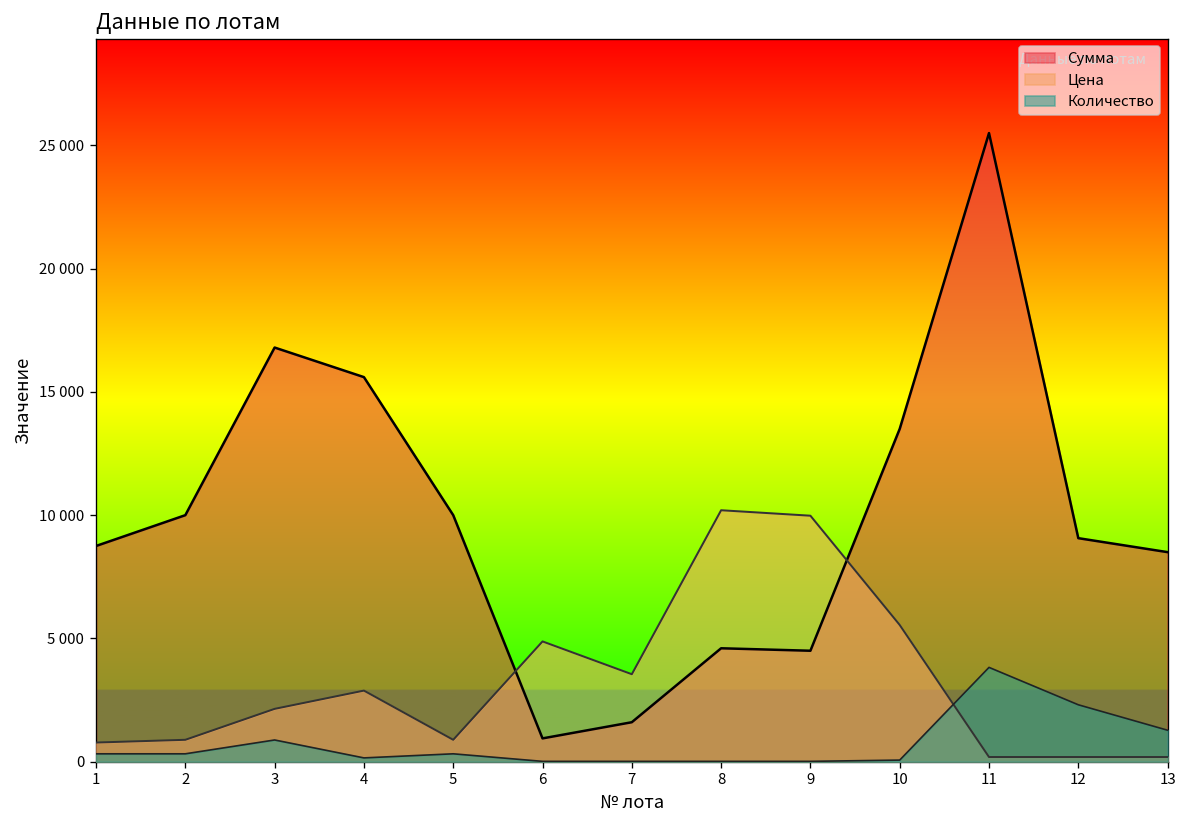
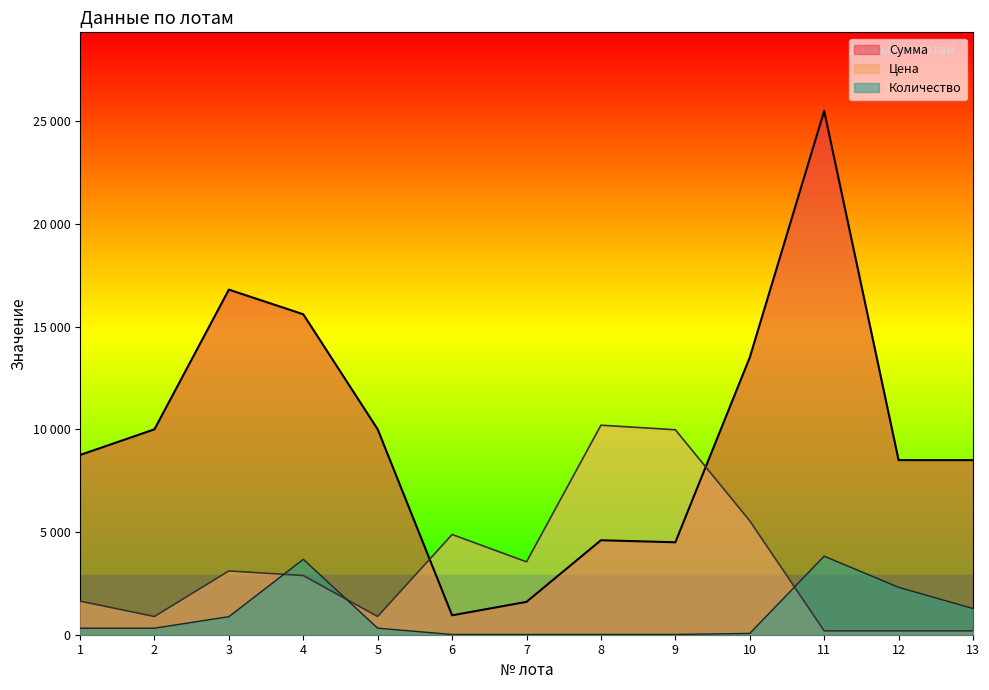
Цена, 1: 800 -> 1600
Цена, 3: 2100 -> 3100
Количество, 4: 200 -> 3700
Сумма, 12: 9100 -> 8500
